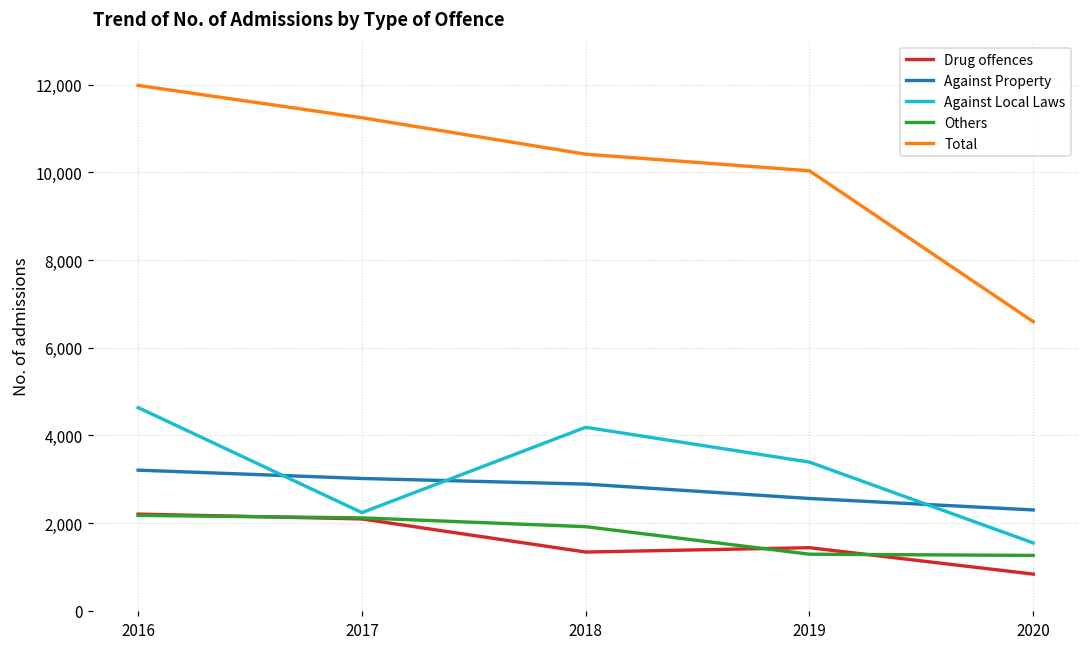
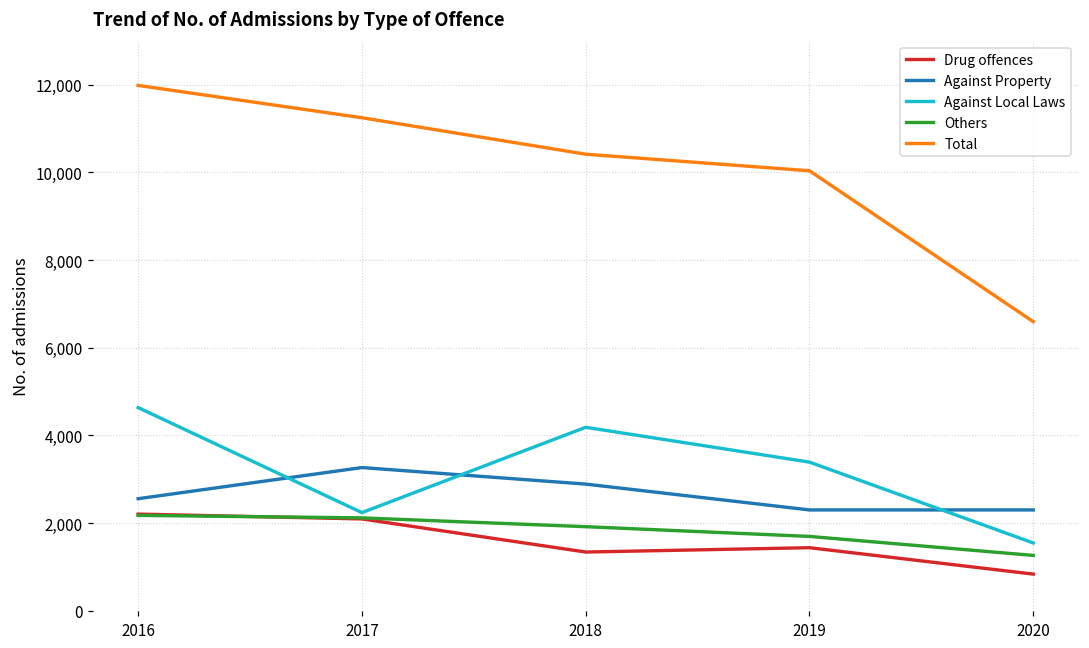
Against Property, 2016: 3,200 -> 2,600
Against Property, 2017: 3,000 -> 3,300
Against Property, 2019: 2,600 -> 2,300
Others, 2019: 1,300 -> 1,700
